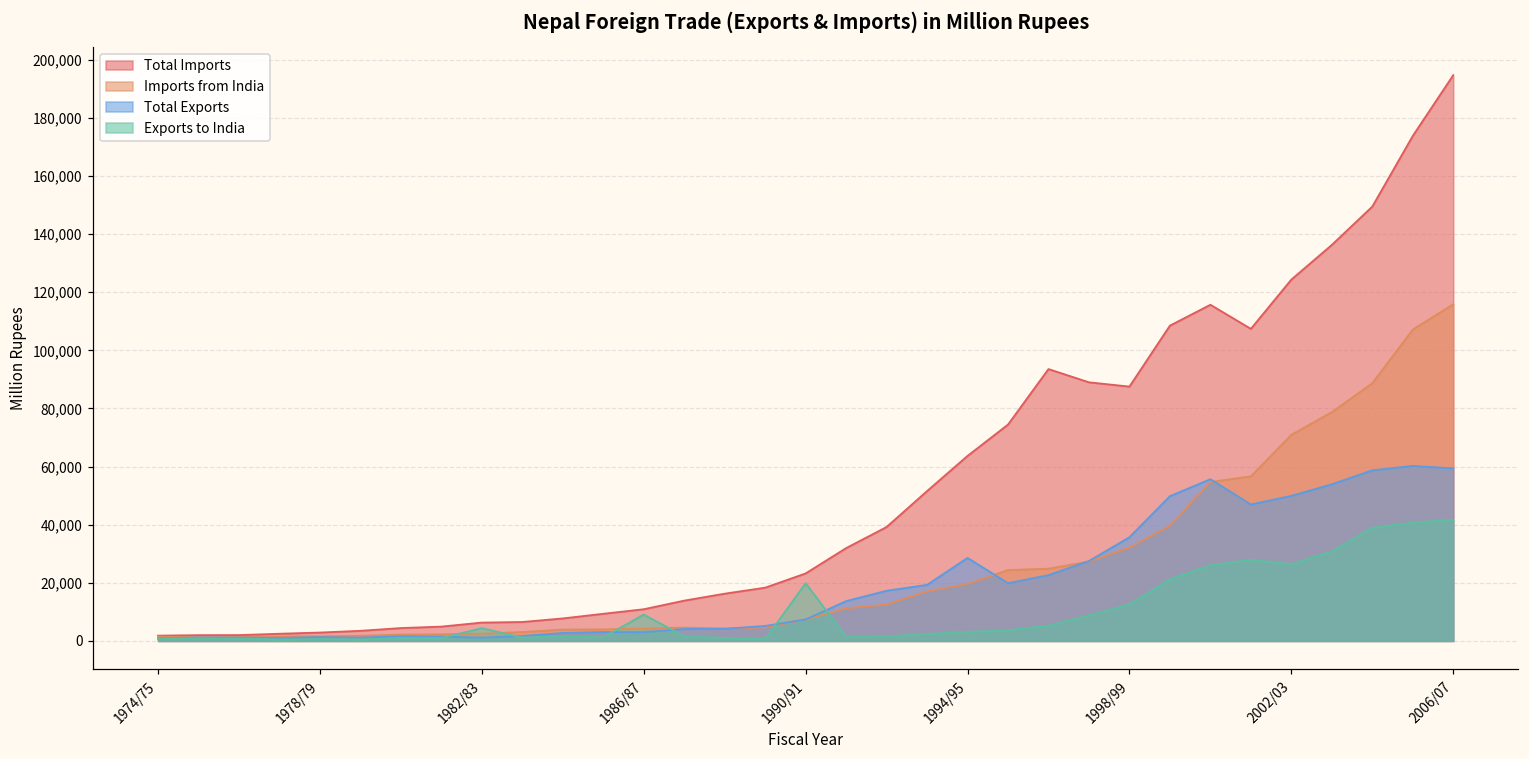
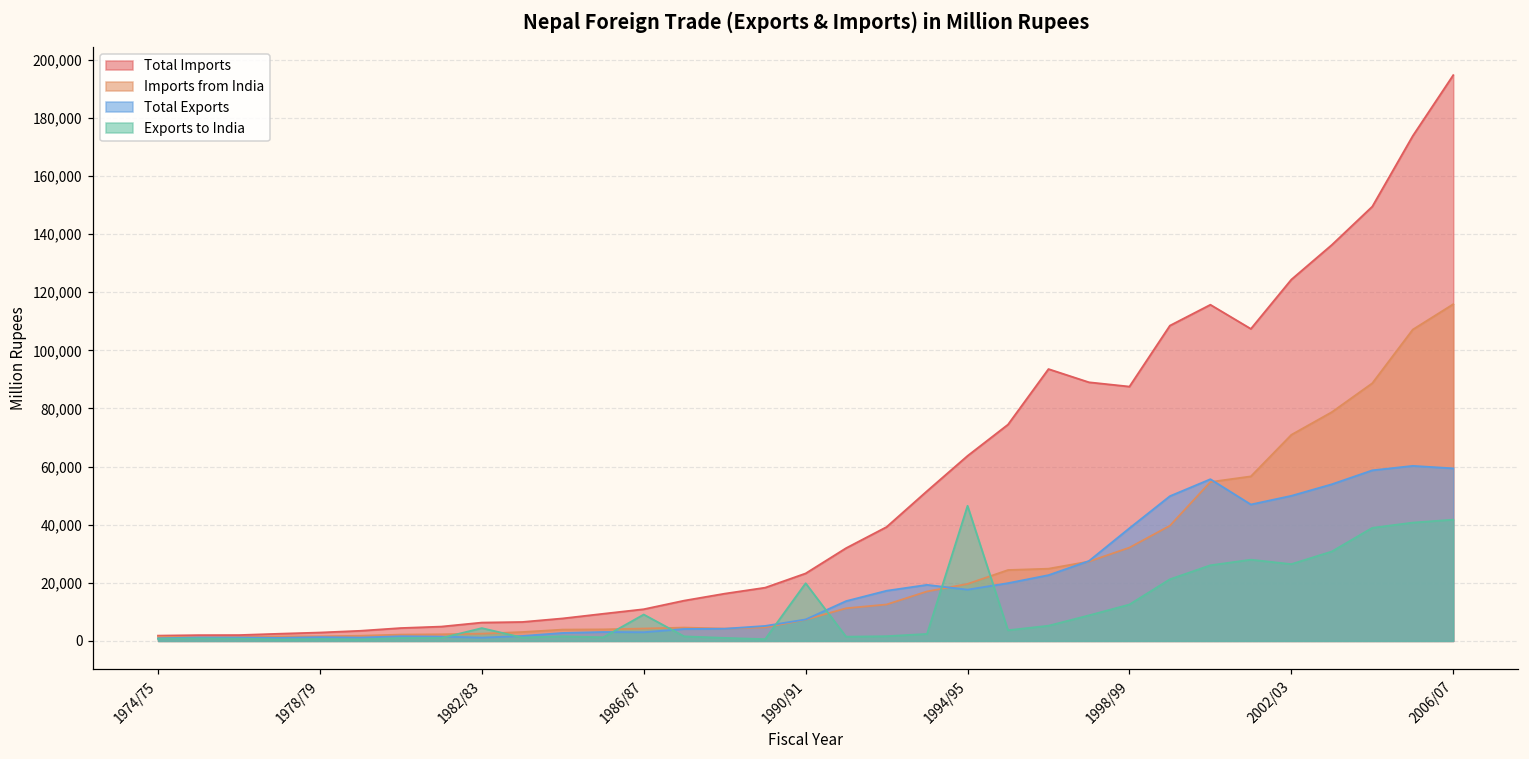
Total Exports, 1994/95: 29,000 -> 18,000
Exports to India, 1994/95: 3,000 -> 47,000
Total Exports, 1998/99: 36,000 -> 39,000
